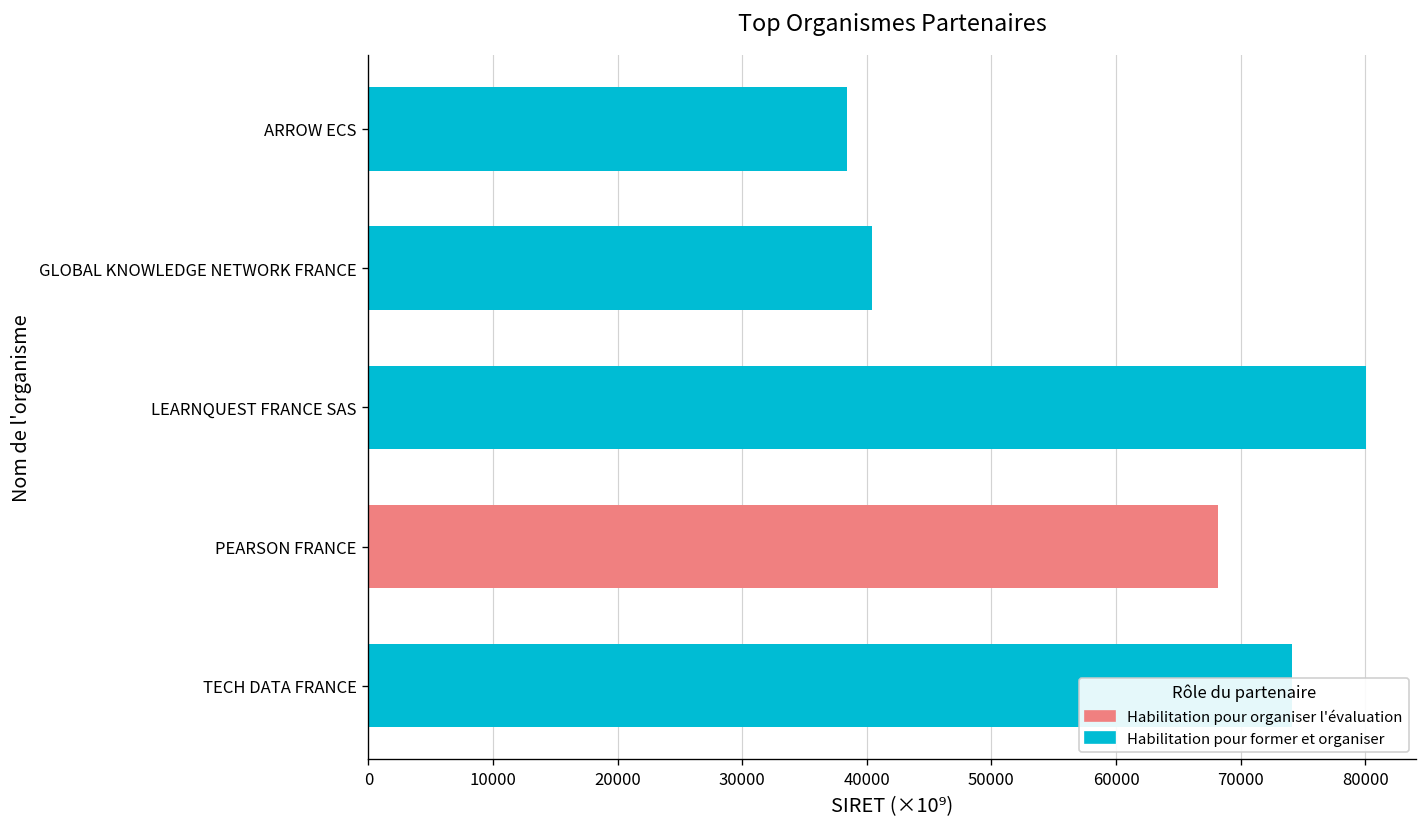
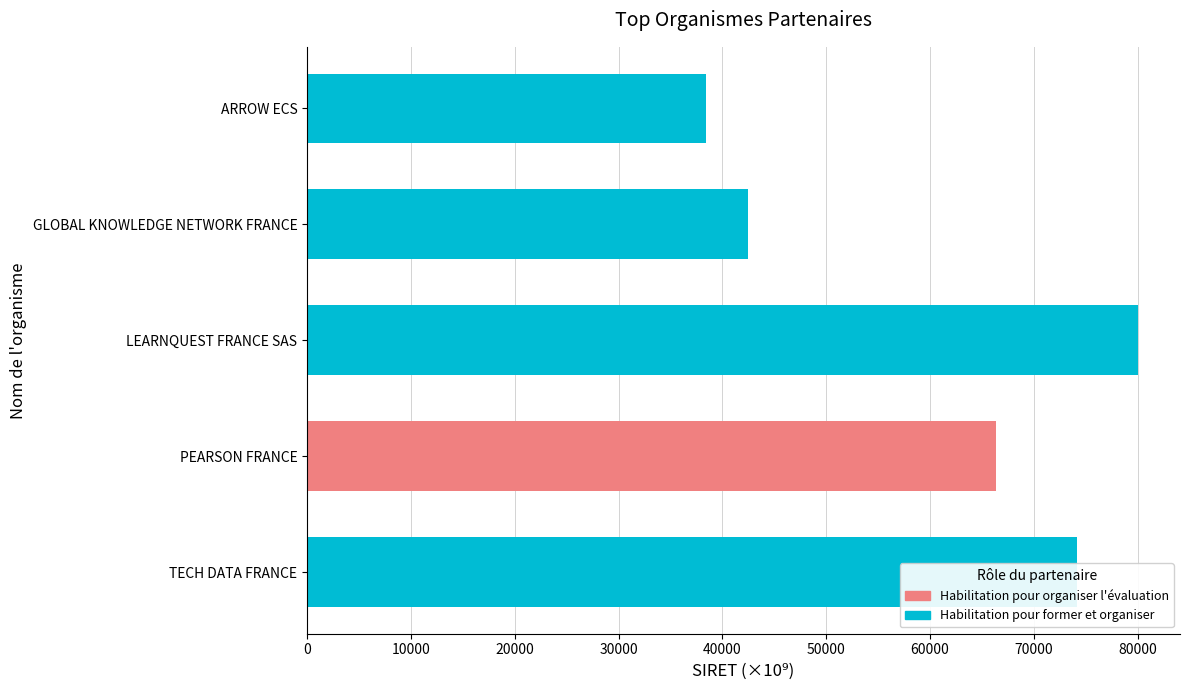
GLOBAL KNOWLEDGE NETWORK FRANCE: 40400 -> 42500
PEARSON FRANCE: 68200 -> 66400
